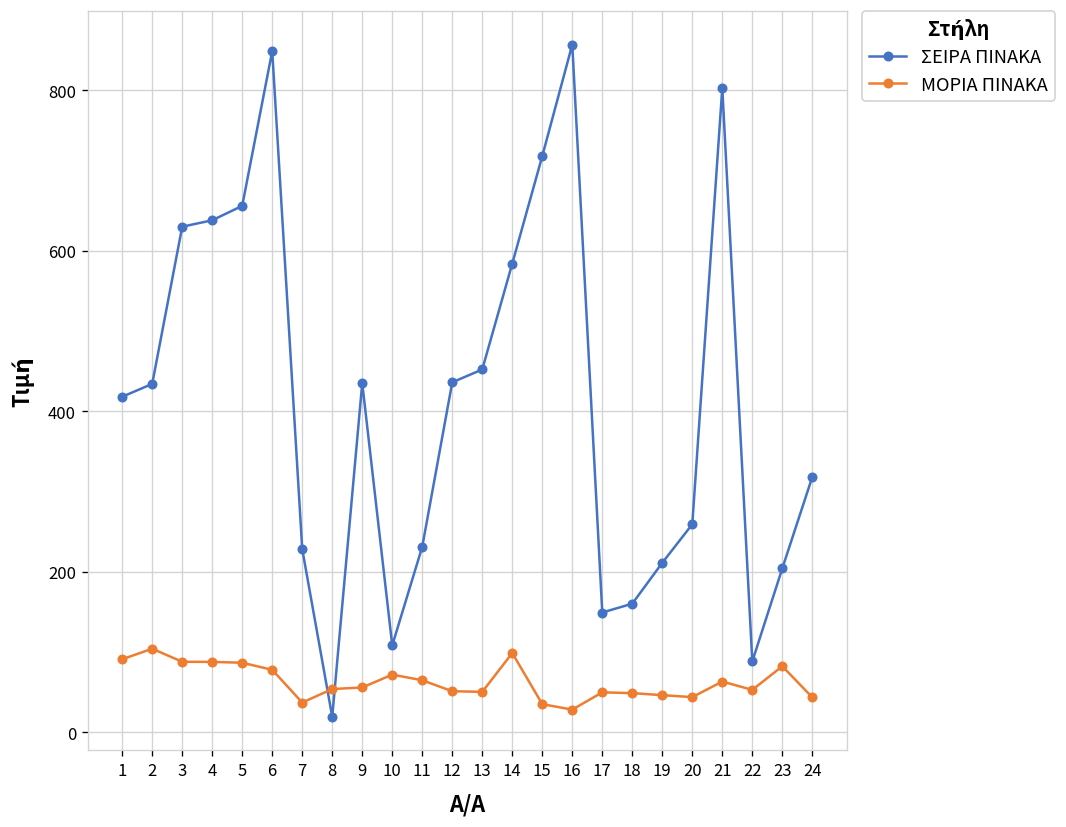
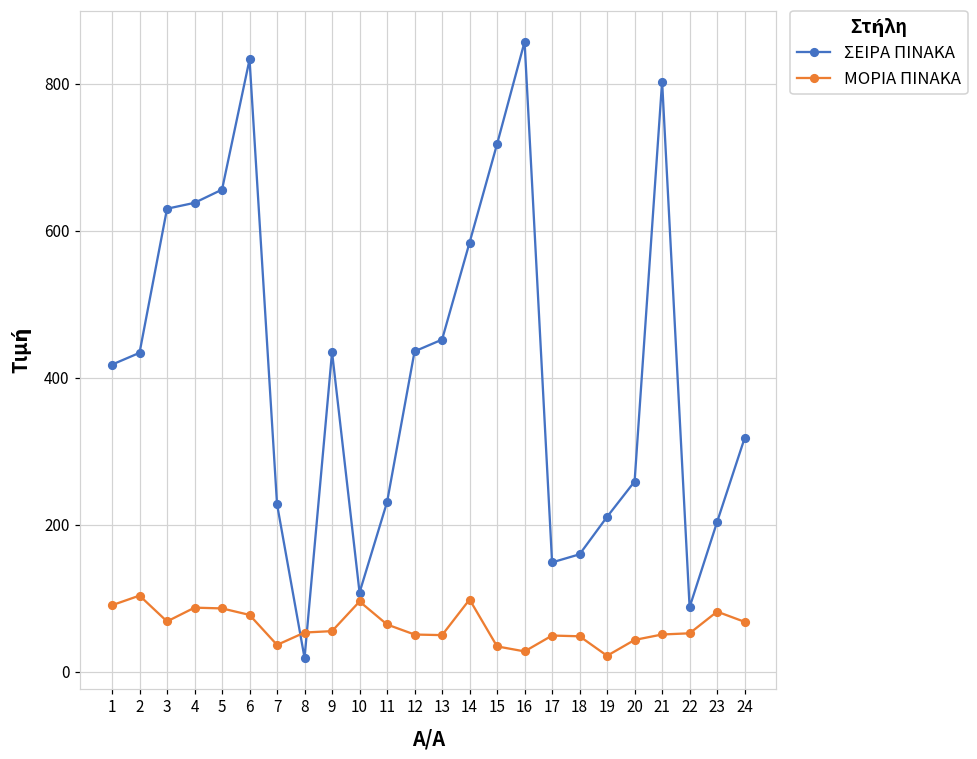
ΜΟΡΙΑ ΠΙΝΑΚΑ, 3: 90 -> 70
ΣΕΙΡΑ ΠΙΝΑΚΑ, 6: 850 -> 830
ΜΟΡΙΑ ΠΙΝΑΚΑ, 10: 70 -> 100
ΜΟΡΙΑ ΠΙΝΑΚΑ, 19: 50 -> 20
ΜΟΡΙΑ ΠΙΝΑΚΑ, 21: 60 -> 50
ΜΟΡΙΑ ΠΙΝΑΚΑ, 24: 40 -> 70
